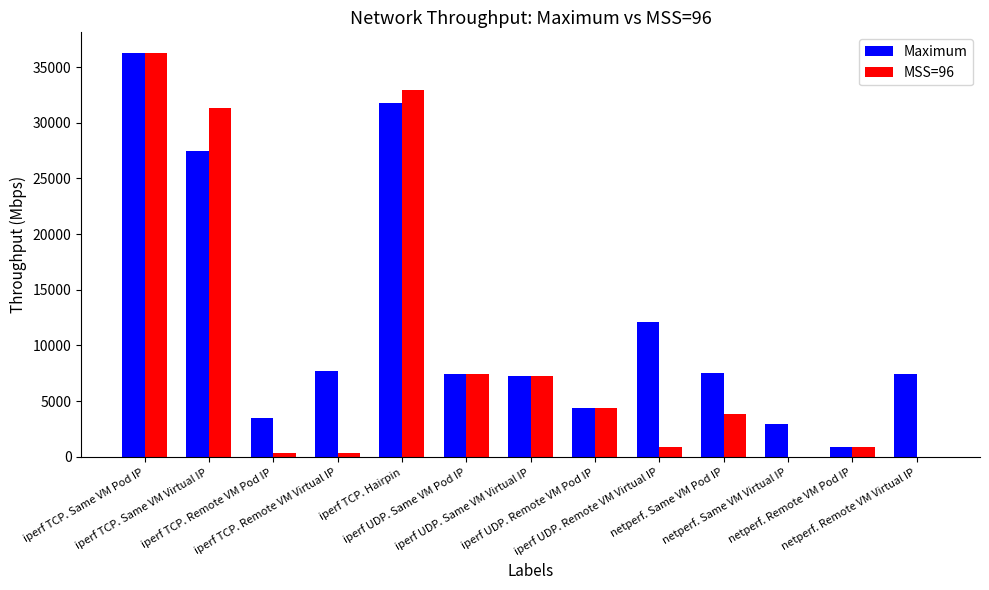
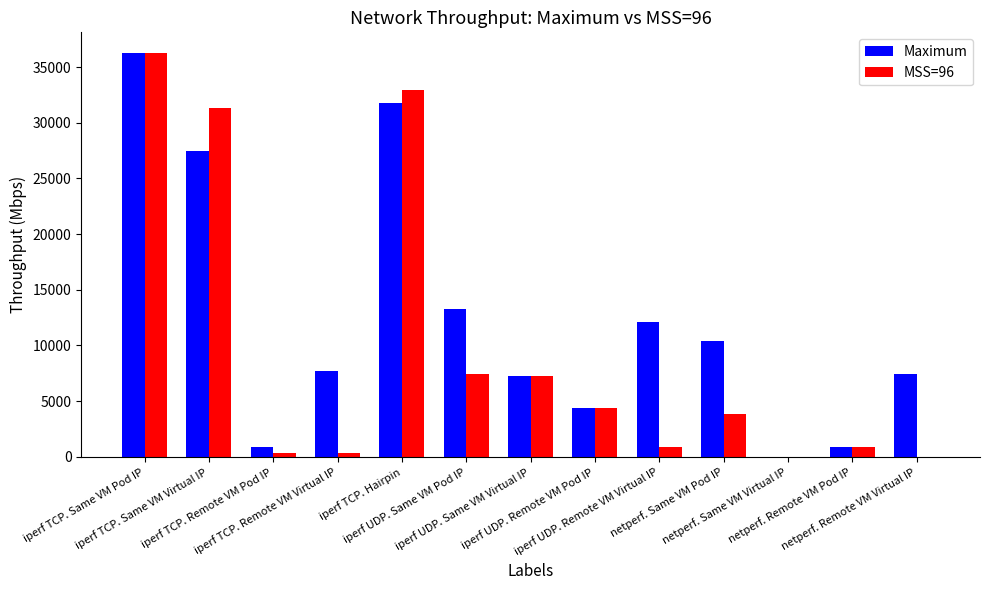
Maximum, iperf TCP. Remote VM Pod IP: 3500 -> 900
Maximum, iperf UDP. Same VM Pod IP: 7400 -> 13300
Maximum, netperf. Same VM Pod IP: 7500 -> 10400
Maximum, netperf. Same VM Virtual IP: 2900 -> 0
